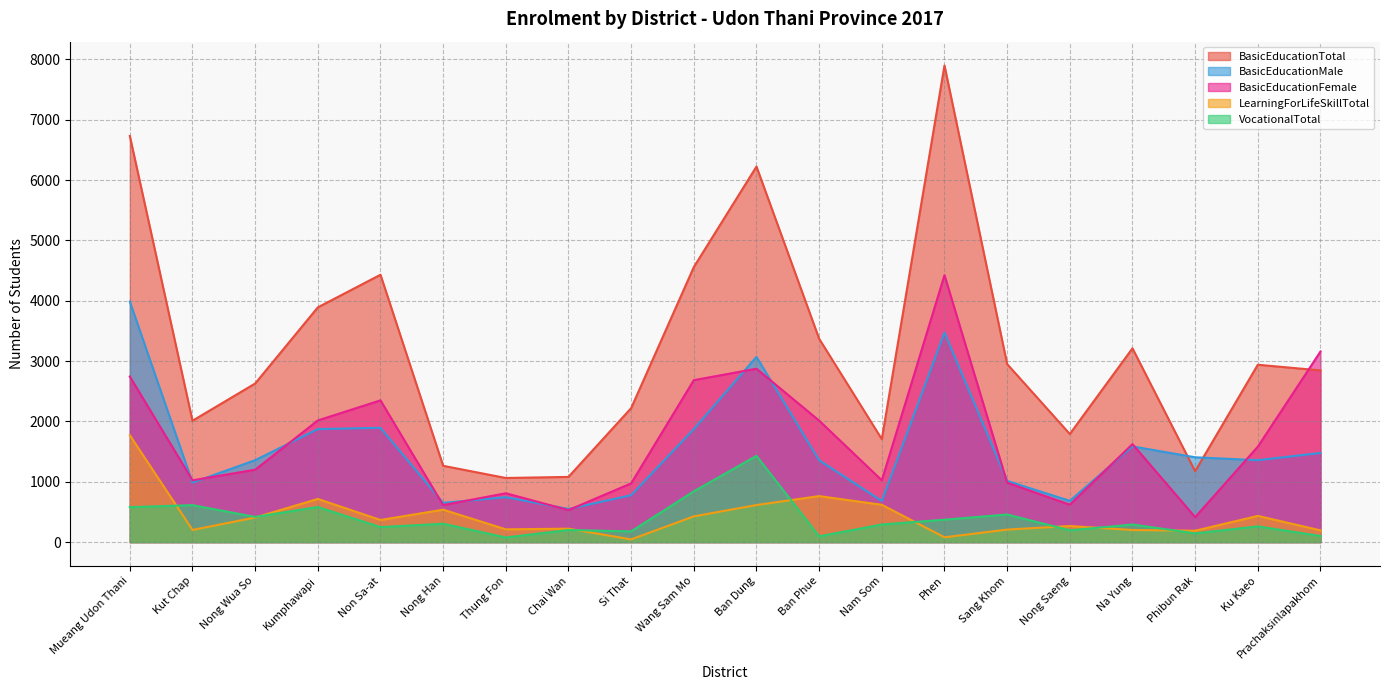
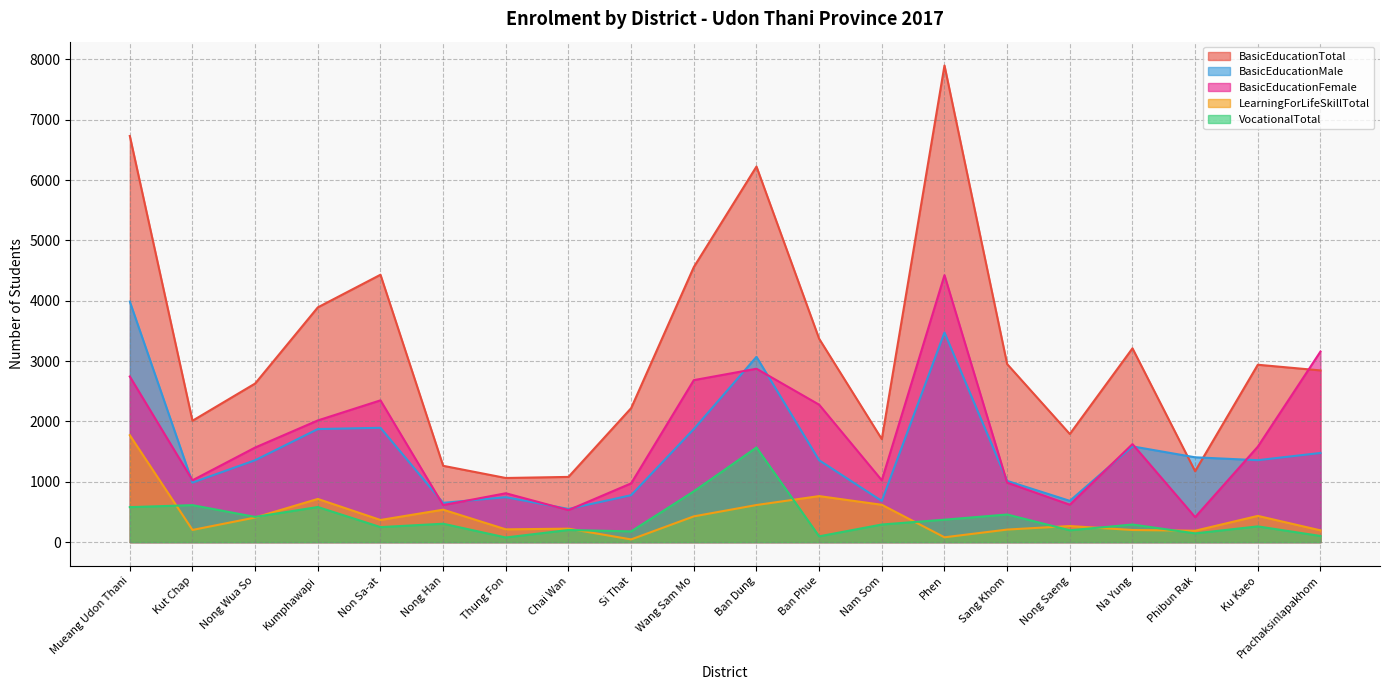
BasicEducationFemale, Nong Wua So: 1200 -> 1600
VocationalTotal, Ban Dung: 1400 -> 1600
BasicEducationFemale, Ban Phue: 2000 -> 2300
